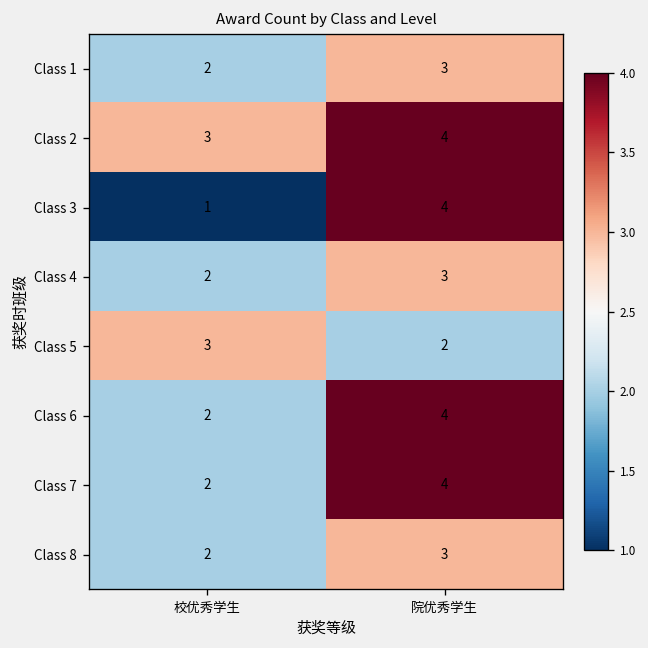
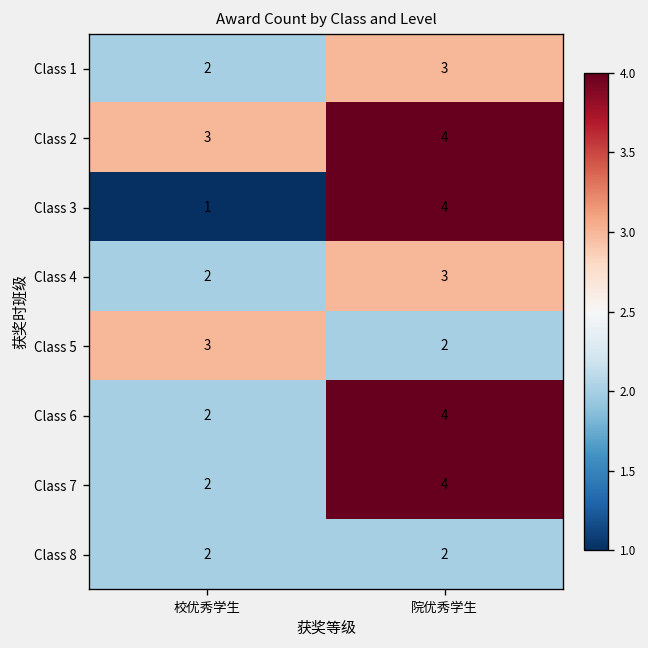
Class 8, 院优秀学生: 3 -> 2
